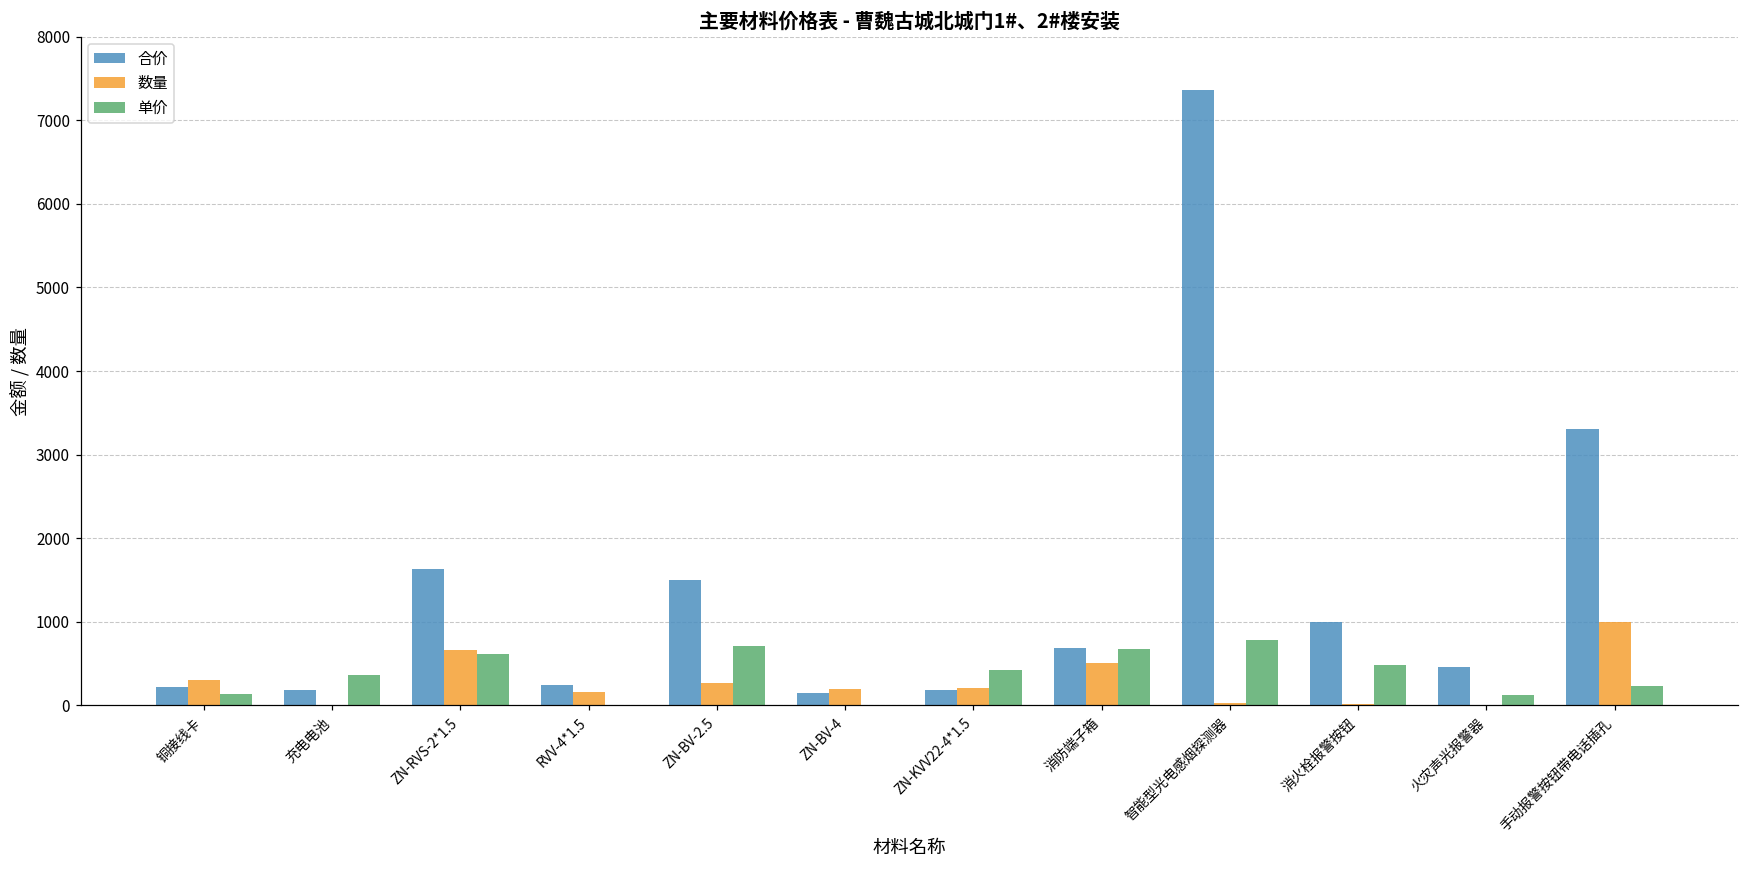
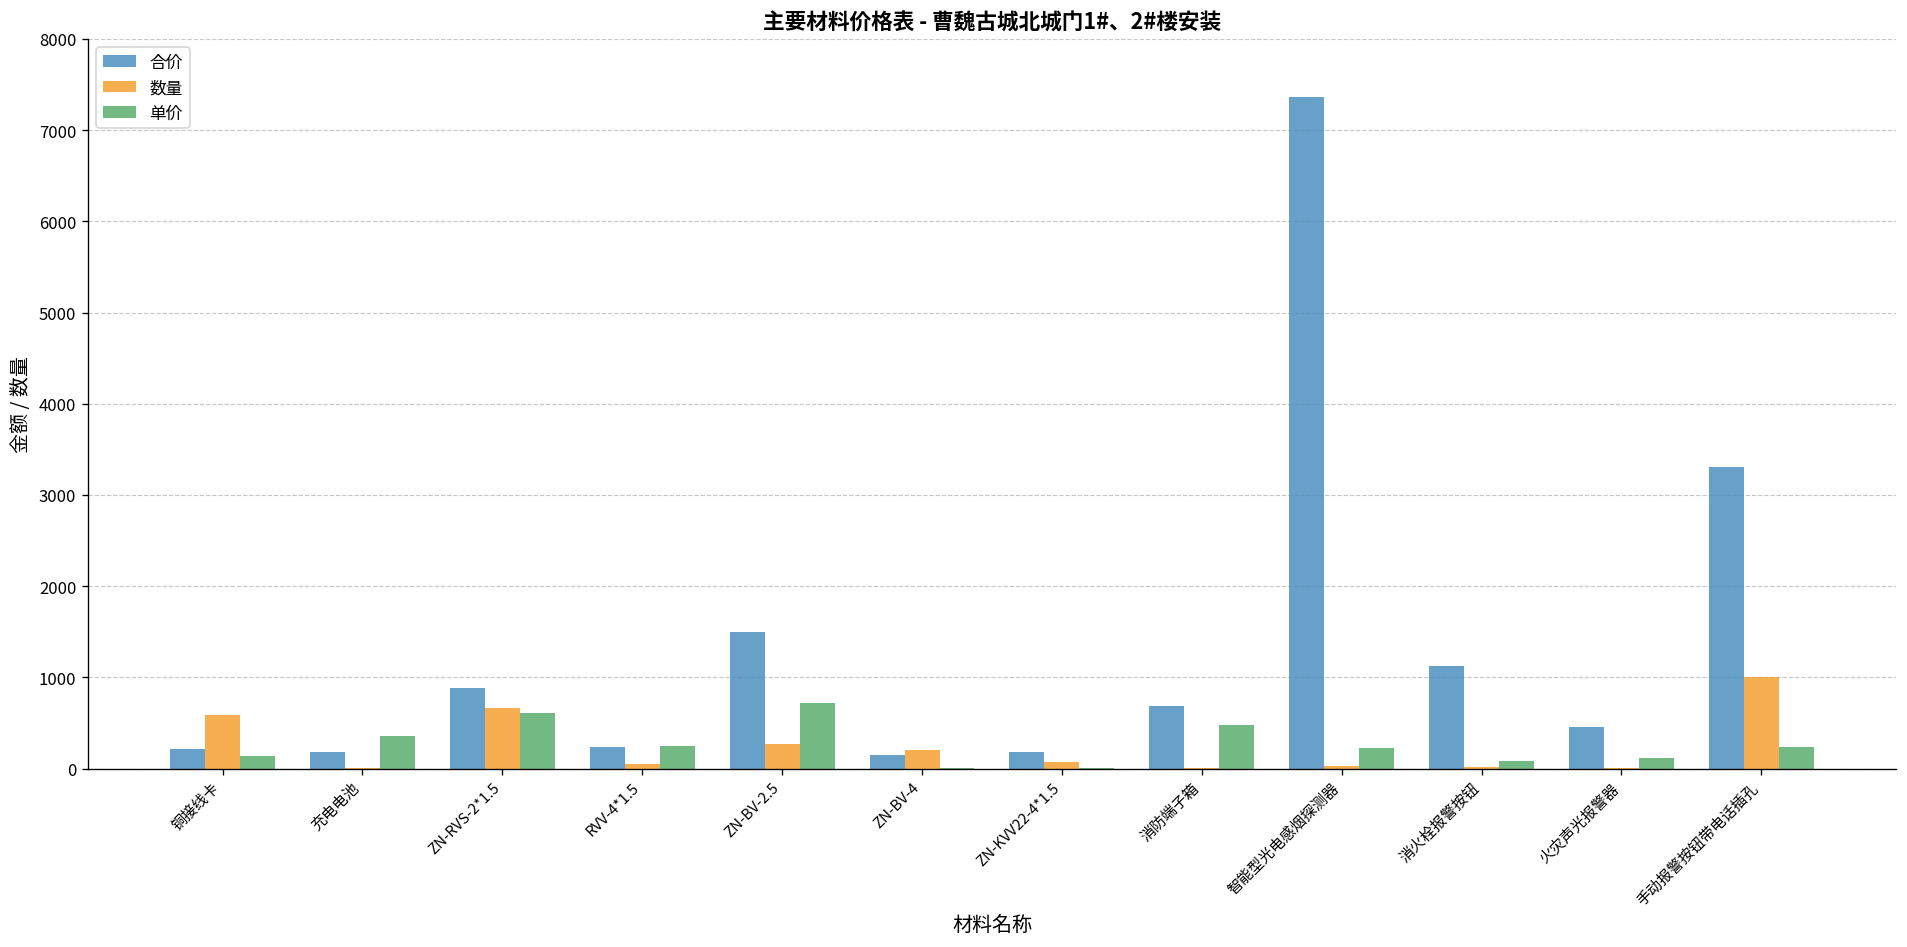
数量, 铜接线卡: 300 -> 600
合价, ZN-RVS-2*1.5: 1600 -> 900
数量, RVV-4*1.5: 200 -> 100
单价, RVV-4*1.5: 0 -> 300
数量, ZN-KVV22-4*1.5: 200 -> 100
单价, ZN-KVV22-4*1.5: 400 -> 0
数量, 消防端子箱: 500 -> 0
单价, 消防端子箱: 700 -> 500
单价, 智能型光电感烟探测器: 800 -> 200
合价, 消火栓报警按钮: 1000 -> 1100
单价, 消火栓报警按钮: 500 -> 100
